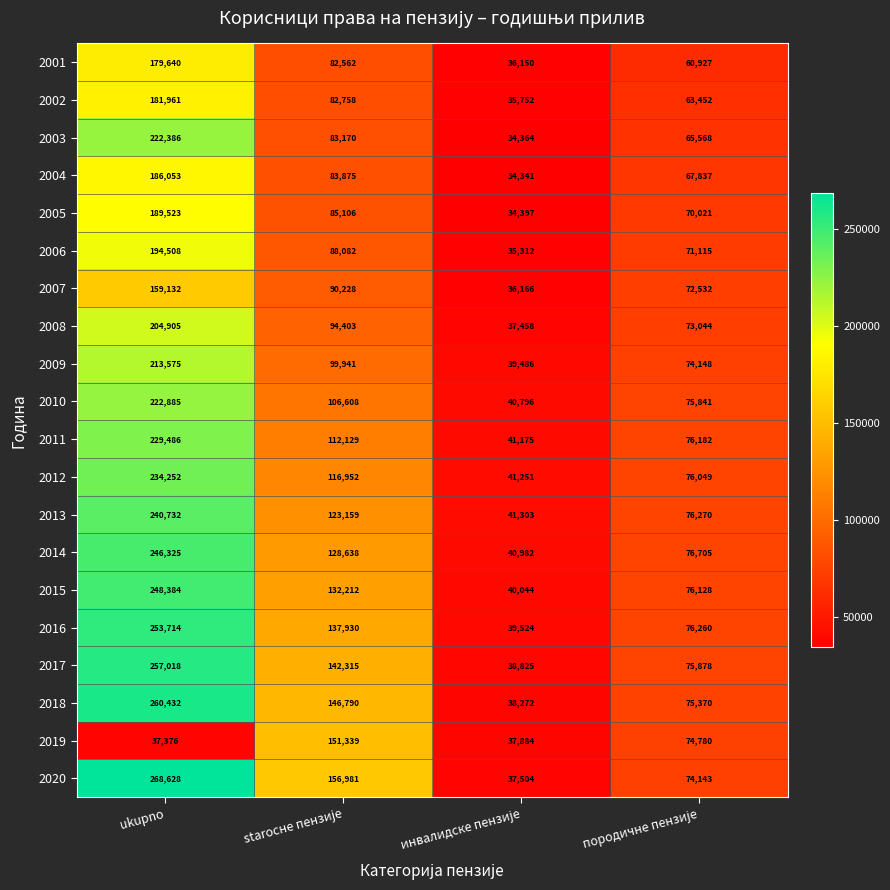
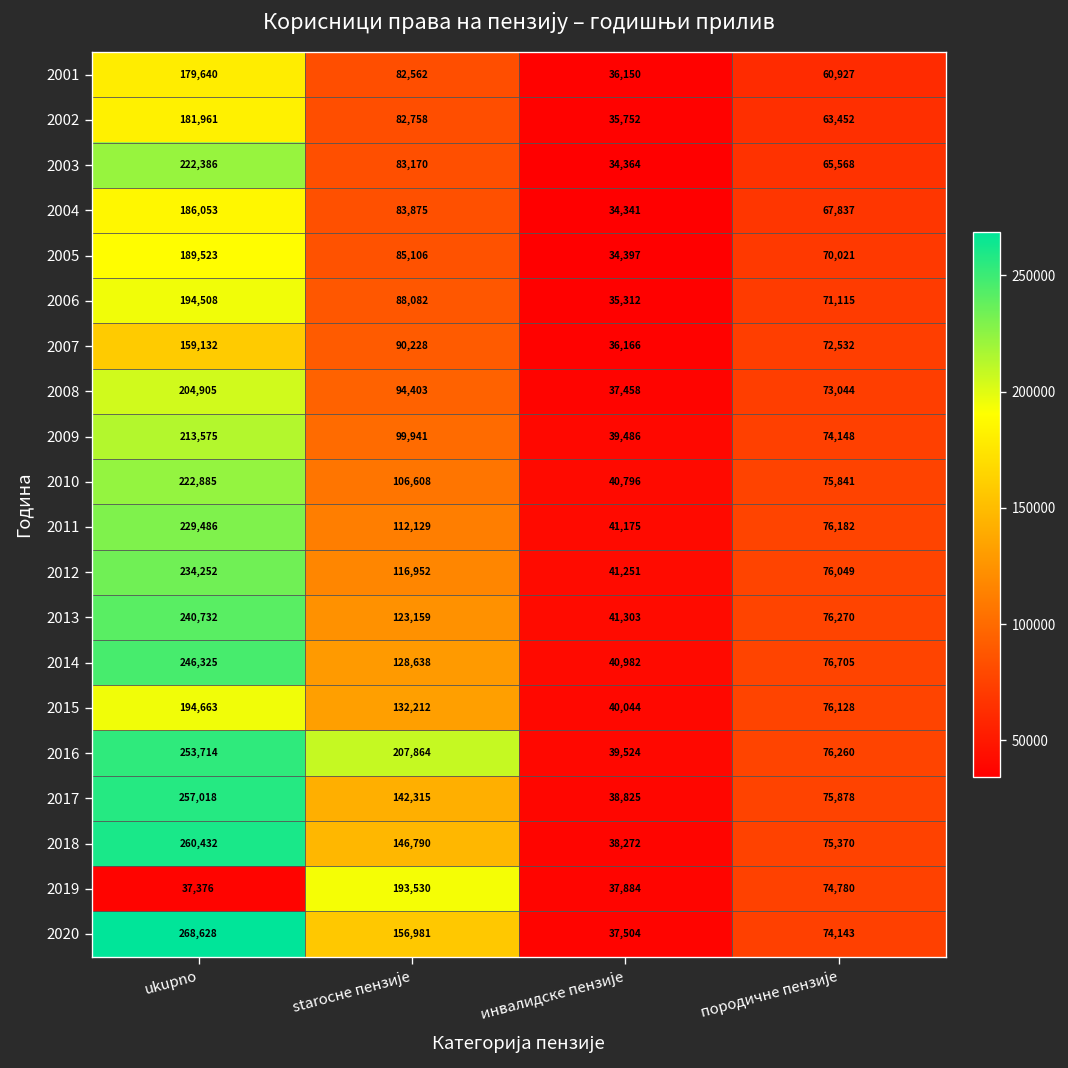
2015, ukupno: 248,384 -> 194,663
2016, starосне пензије: 137,930 -> 207,864
2019, starосне пензије: 151,339 -> 193,530
